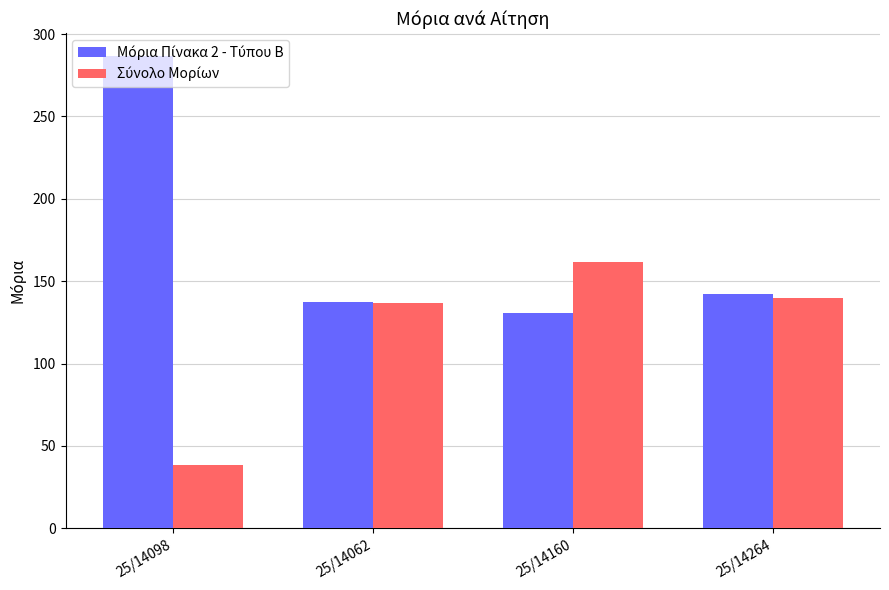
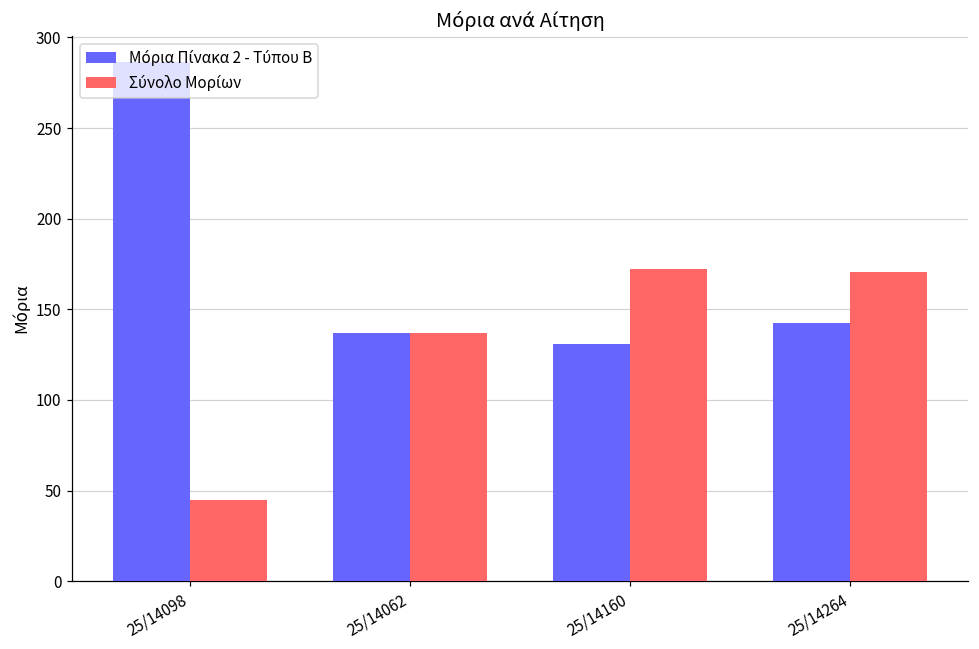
Σύνολο Μορίων, 25/14098: 38 -> 45
Σύνολο Μορίων, 25/14160: 162 -> 172
Σύνολο Μορίων, 25/14264: 140 -> 171
